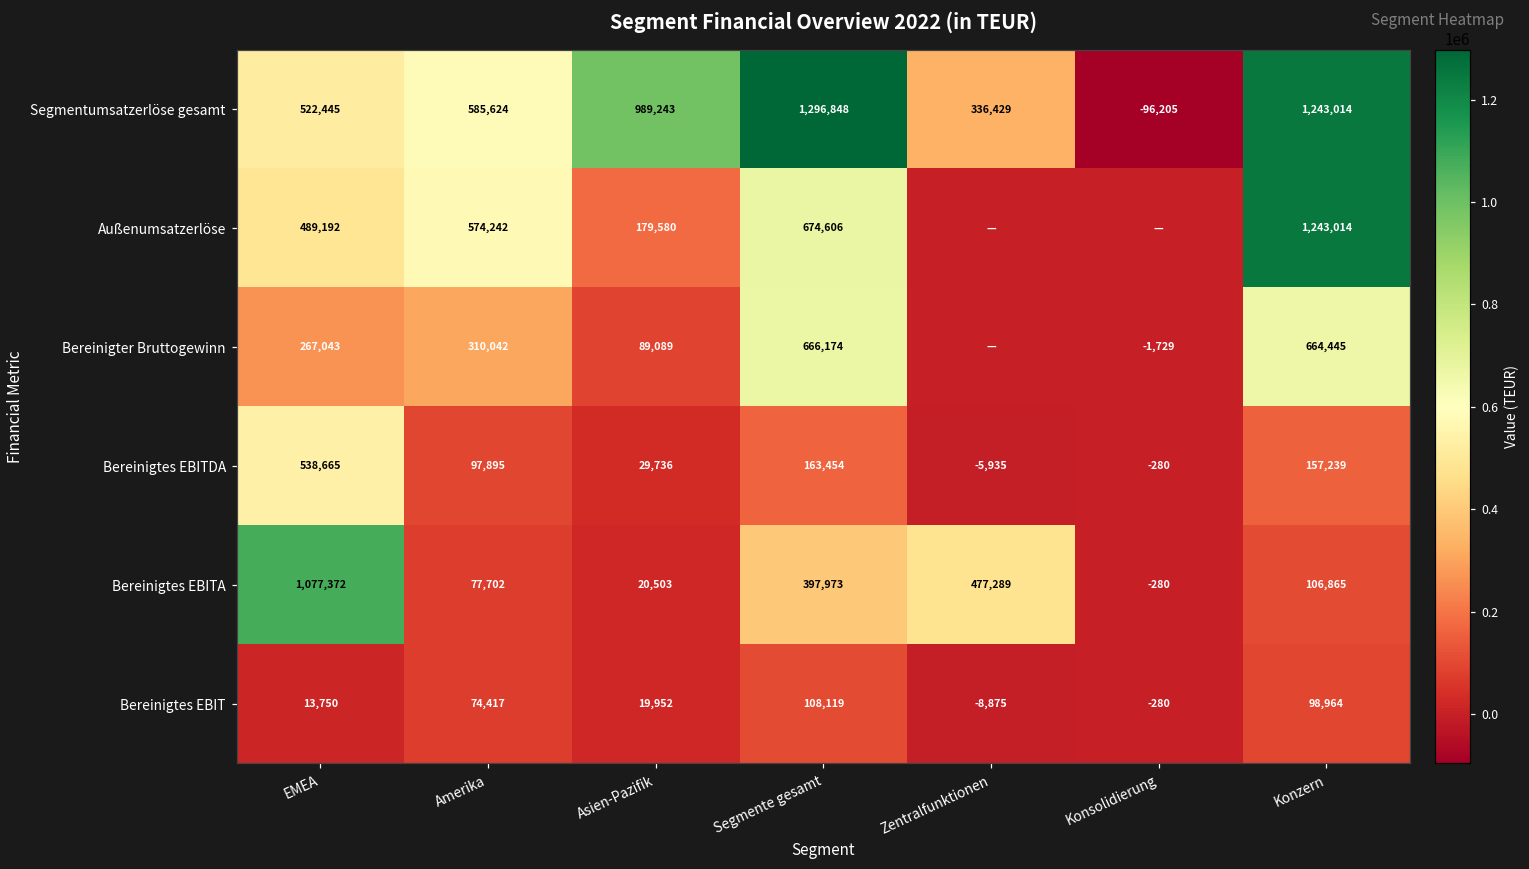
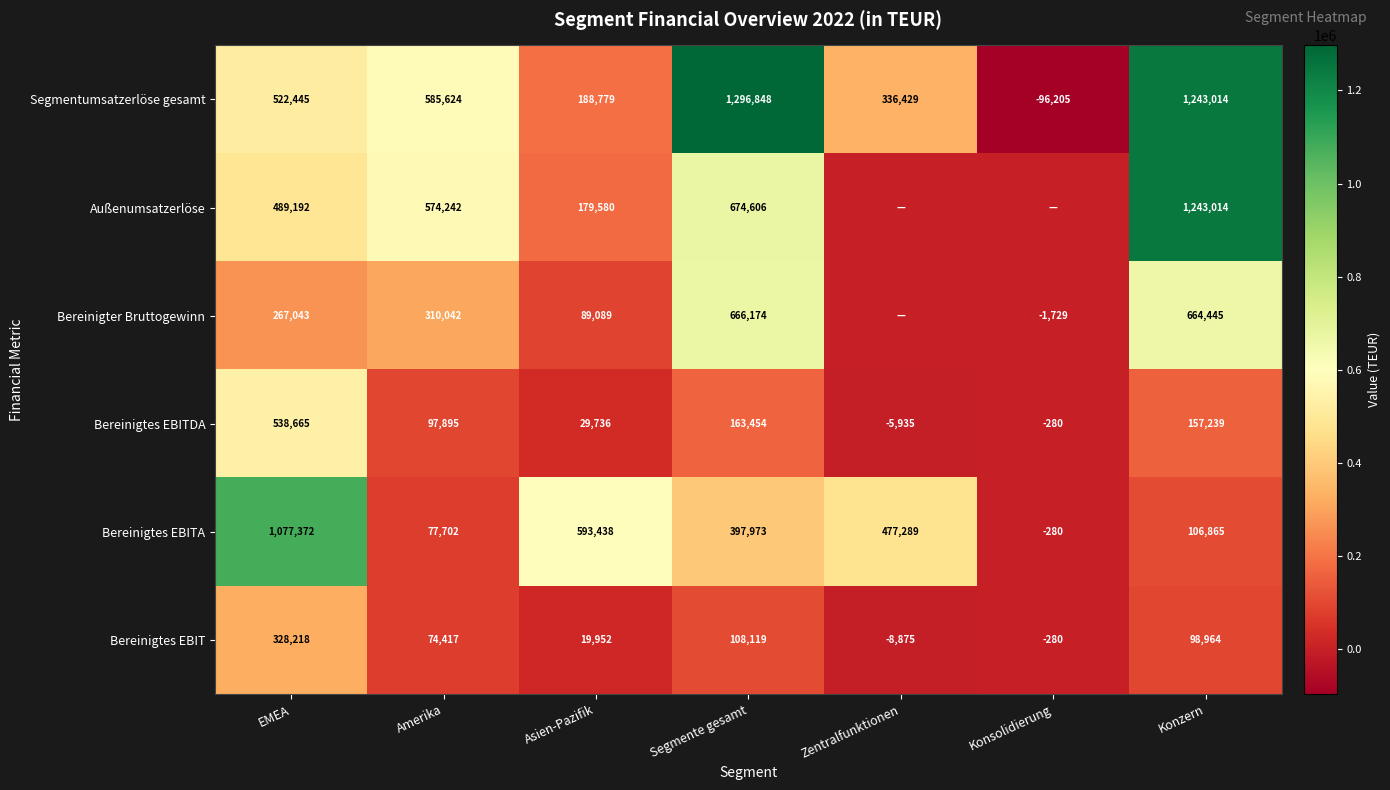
Segmentumsatzerlöse gesamt, Asien-Pazifik: 989,243 -> 188,779
Bereinigtes EBITA, Asien-Pazifik: 20,503 -> 593,438
Bereinigtes EBIT, EMEA: 13,750 -> 328,218
